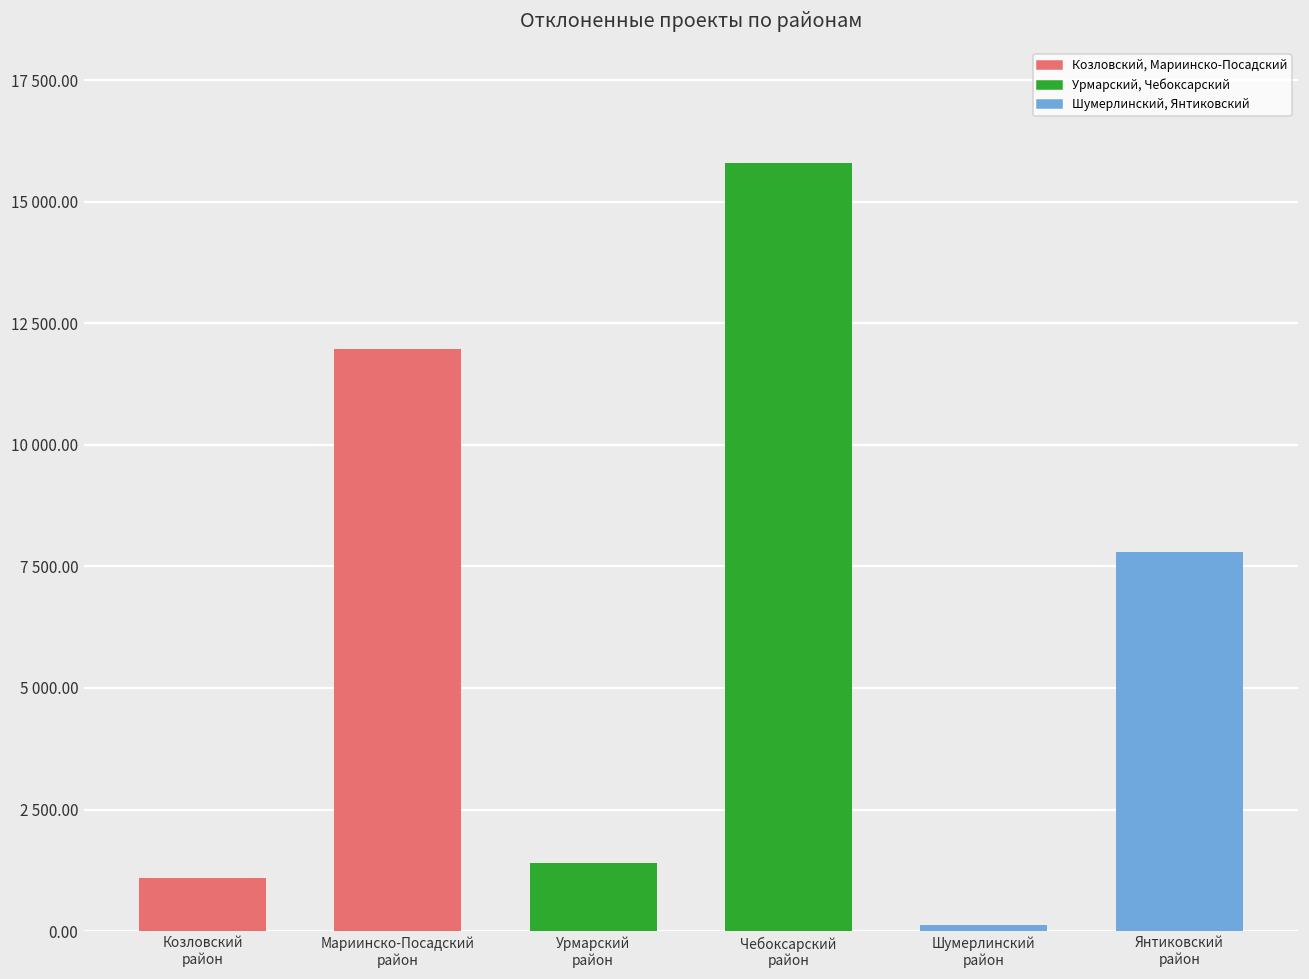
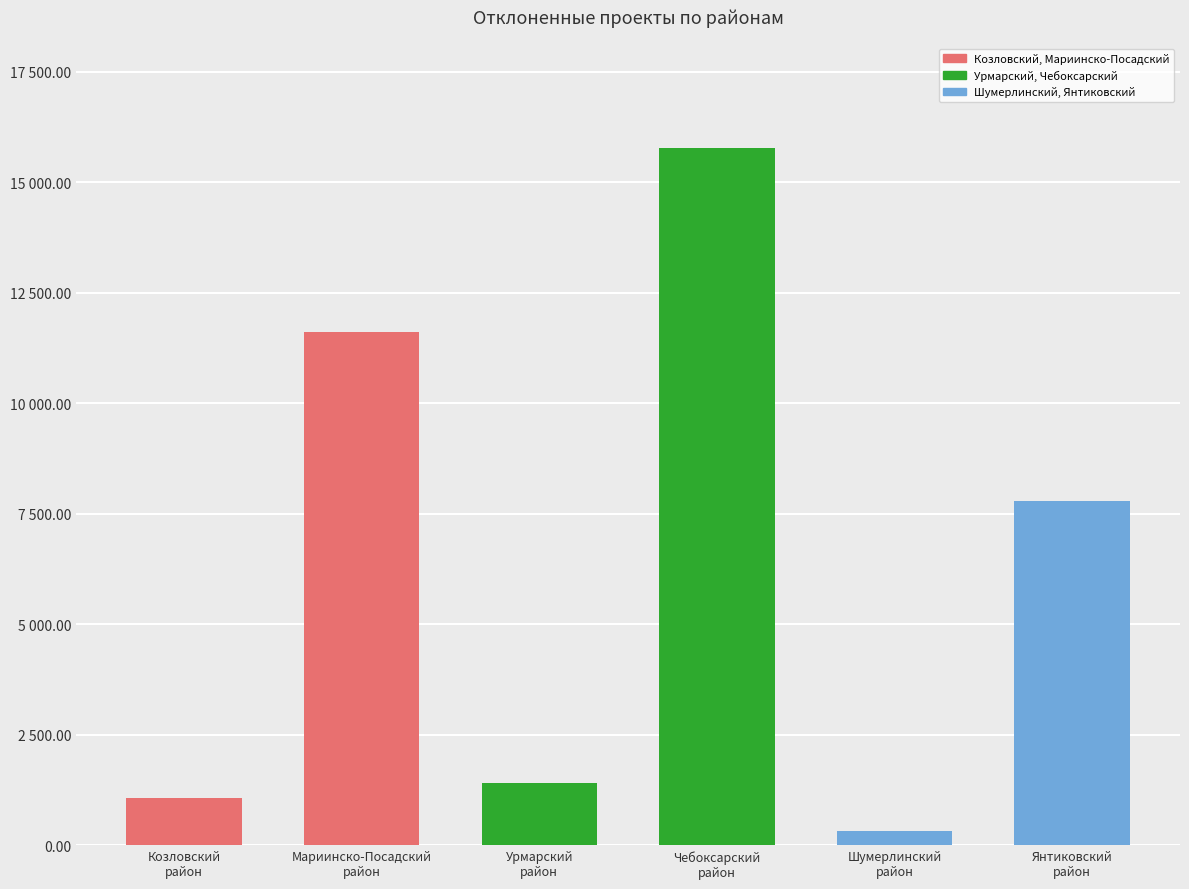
Мариинско-Посадский район: 12000 -> 11600
Шумерлинский район: 100 -> 300
